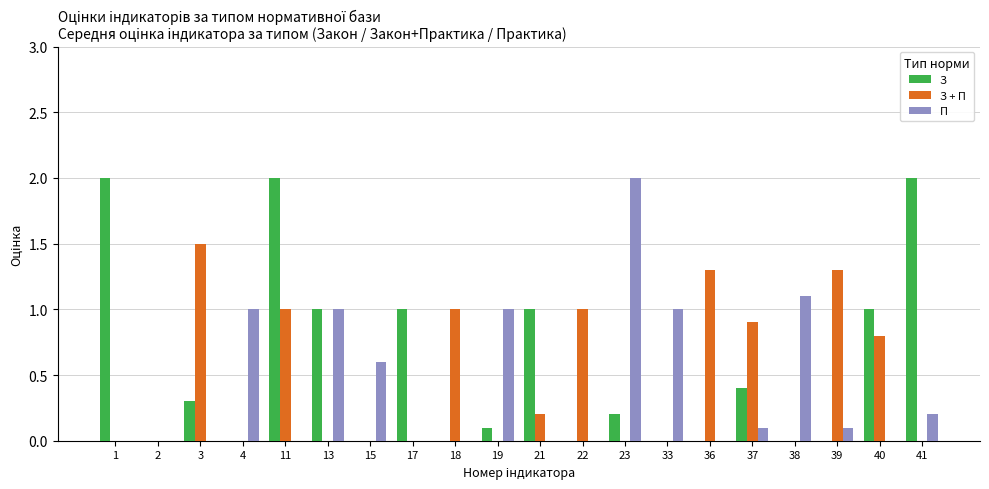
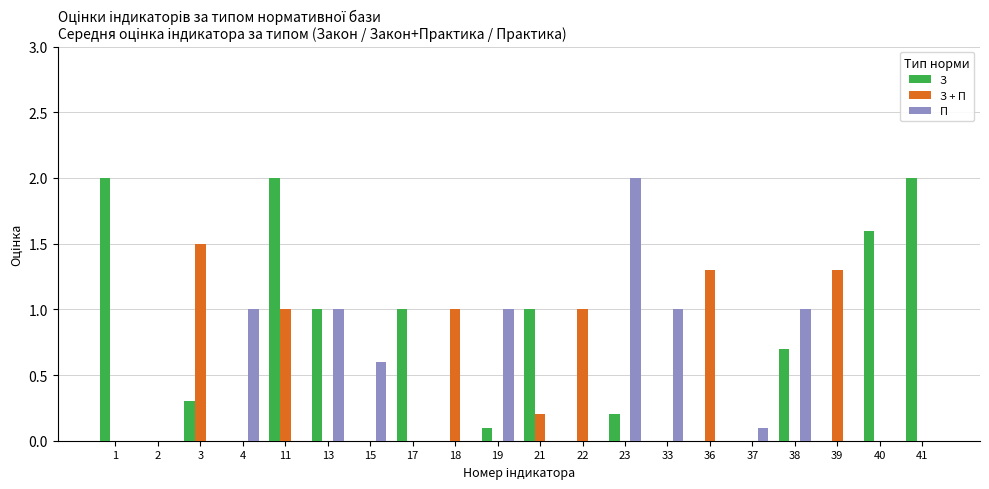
З, 37: 0.4 -> 0.0
З + П, 37: 0.9 -> 0.0
З, 38: 0.0 -> 0.7
П, 38: 1.1 -> 1.0
П, 39: 0.1 -> 0.0
З, 40: 1.0 -> 1.6
З + П, 40: 0.8 -> 0.0
П, 41: 0.2 -> 0.0
